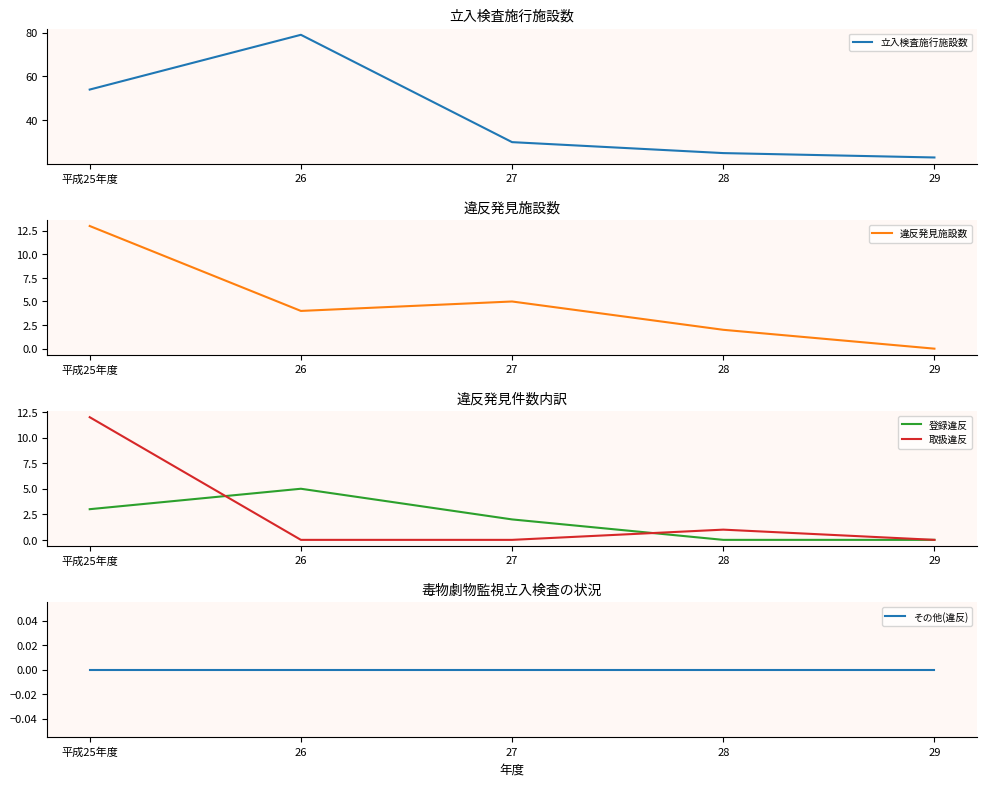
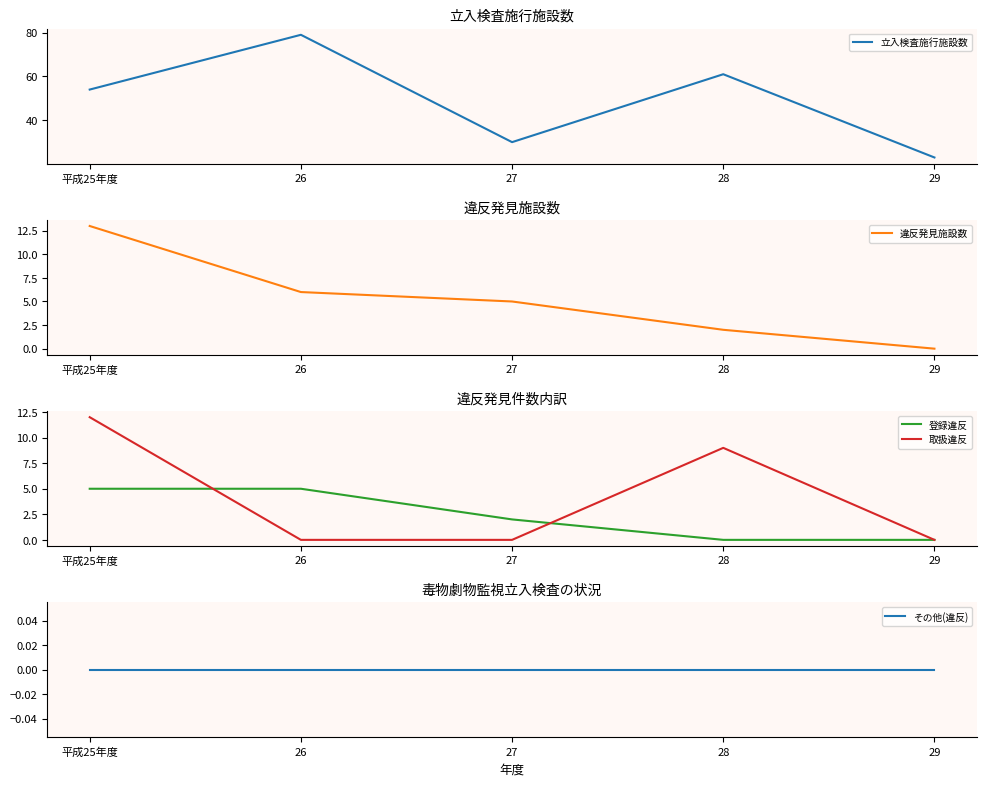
立入検査施行施設数, 28: 25 -> 61
違反発見施設数, 26: 4 -> 6
違反発見件数内訳, 登録違反, 平成25年度: 3 -> 5
違反発見件数内訳, 取扱違反, 28: 1 -> 9
